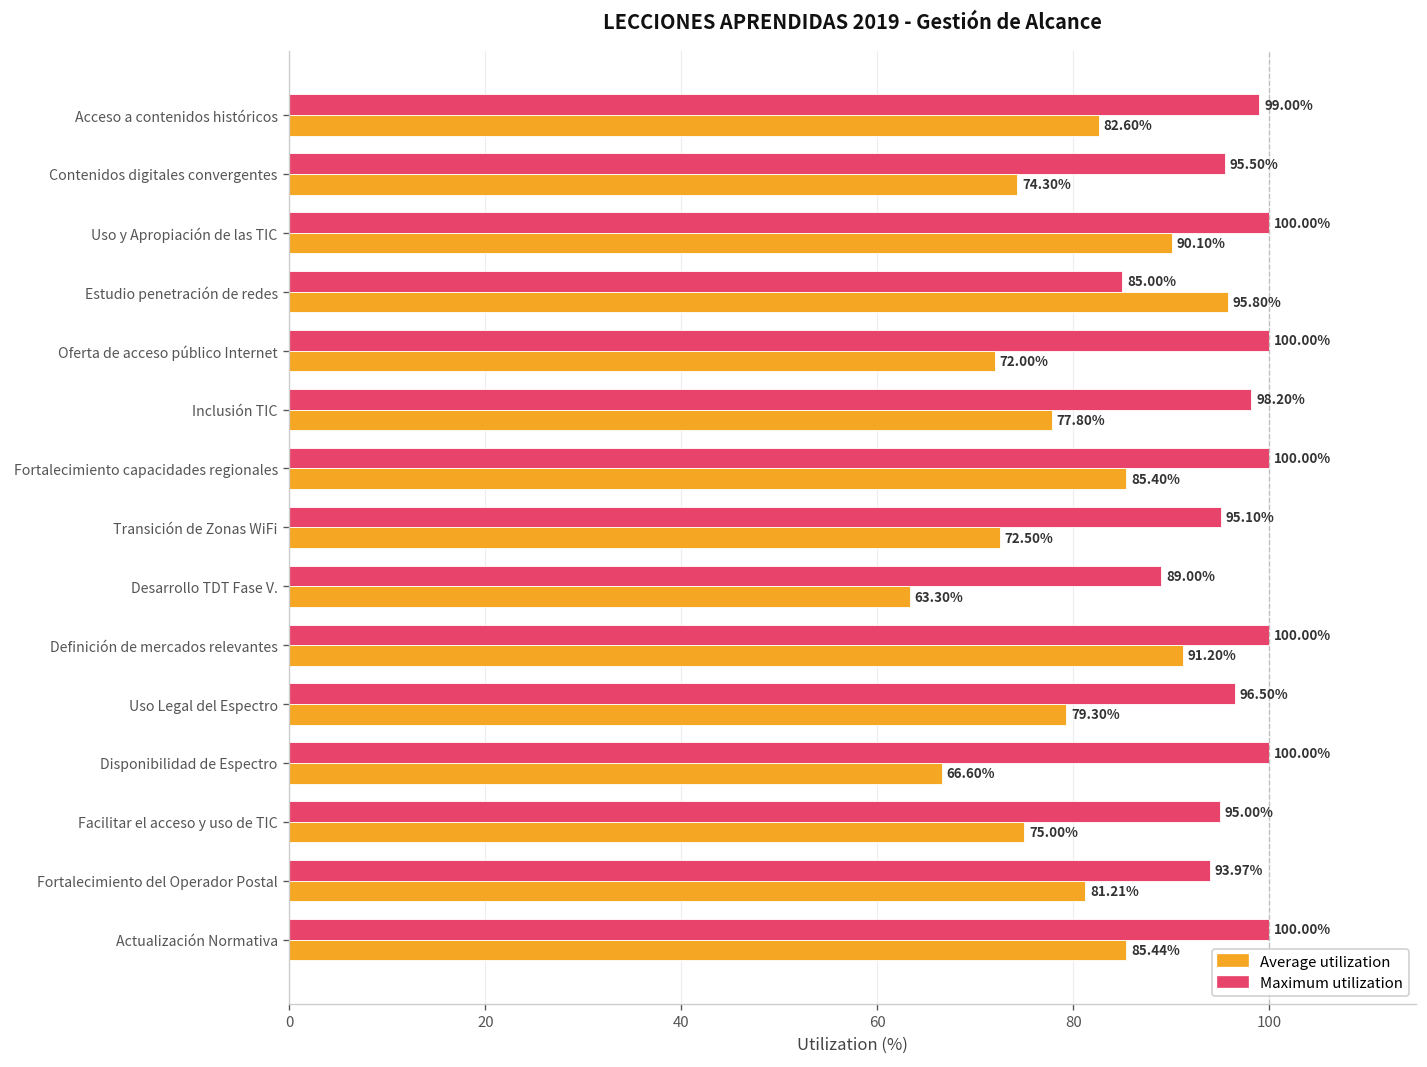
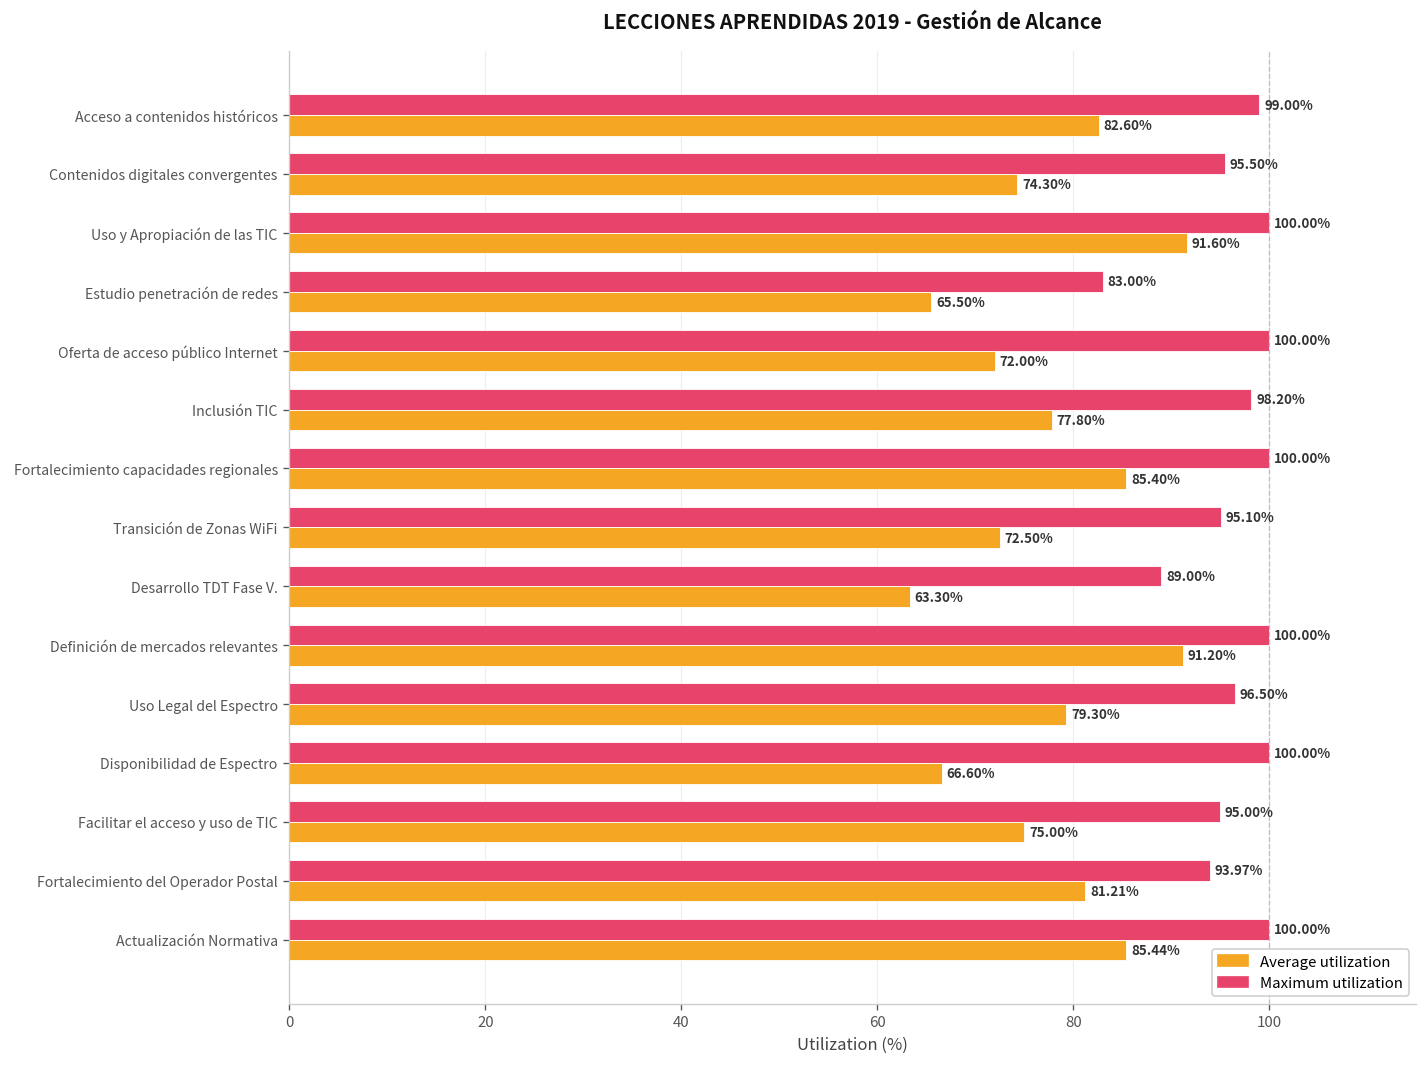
Average utilization, Uso y Apropiación de las TIC: 90.10% -> 91.60%
Maximum utilization, Estudio penetración de redes: 85.00% -> 83.00%
Average utilization, Estudio penetración de redes: 95.80% -> 65.50%
